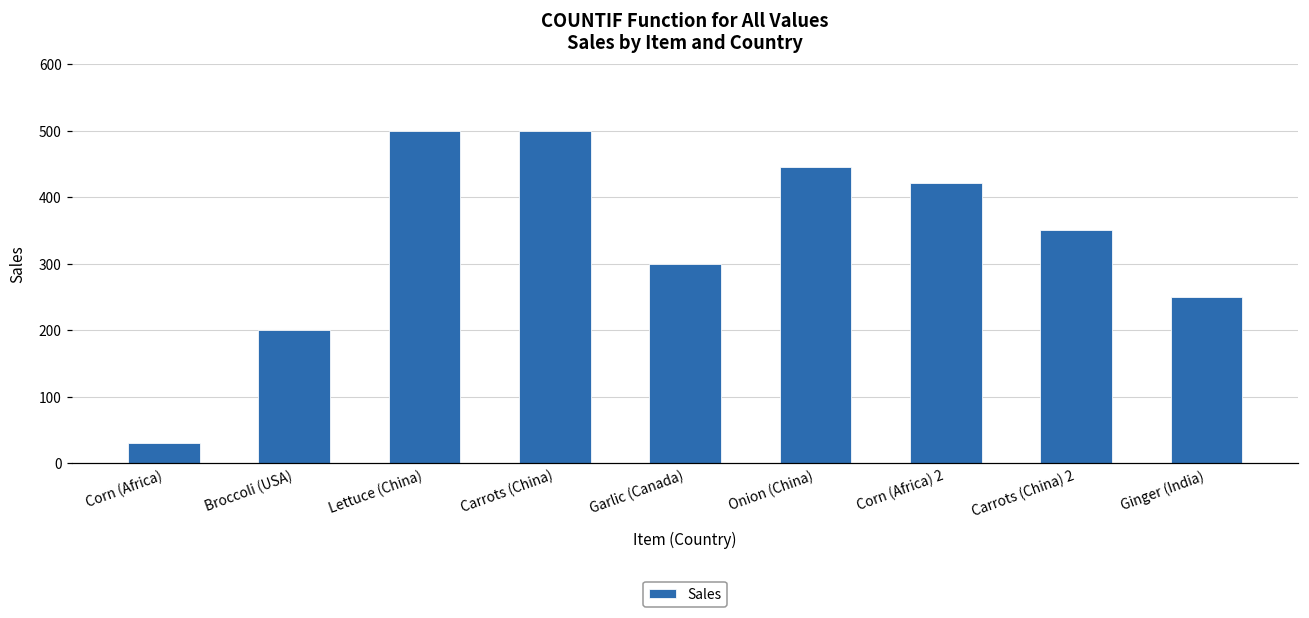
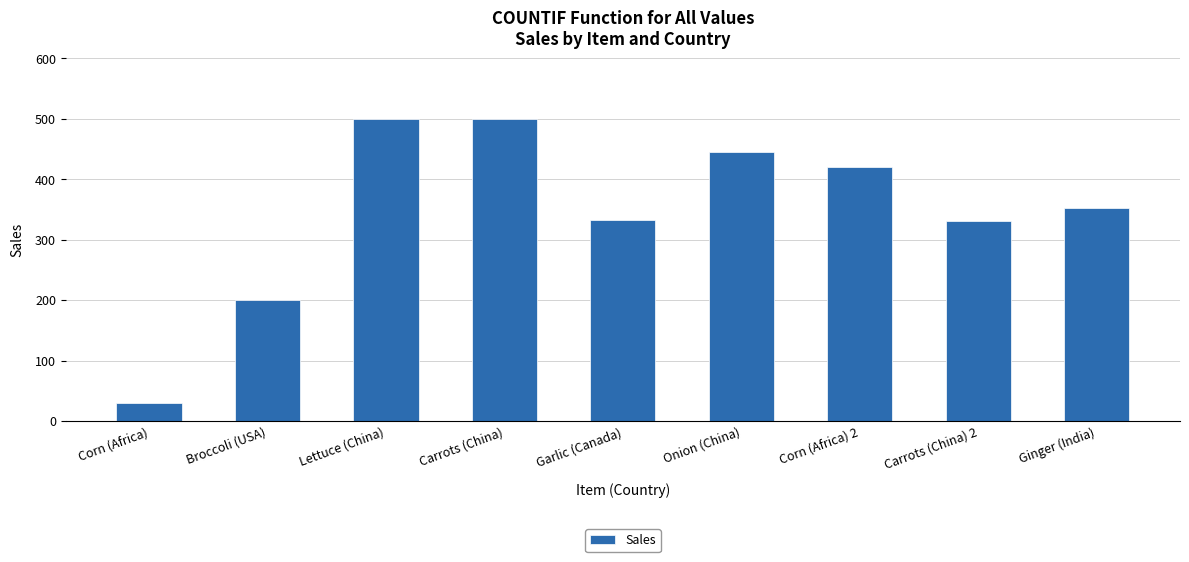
Garlic (Canada): 300 -> 330
Carrots (China) 2: 350 -> 330
Ginger (India): 250 -> 350
